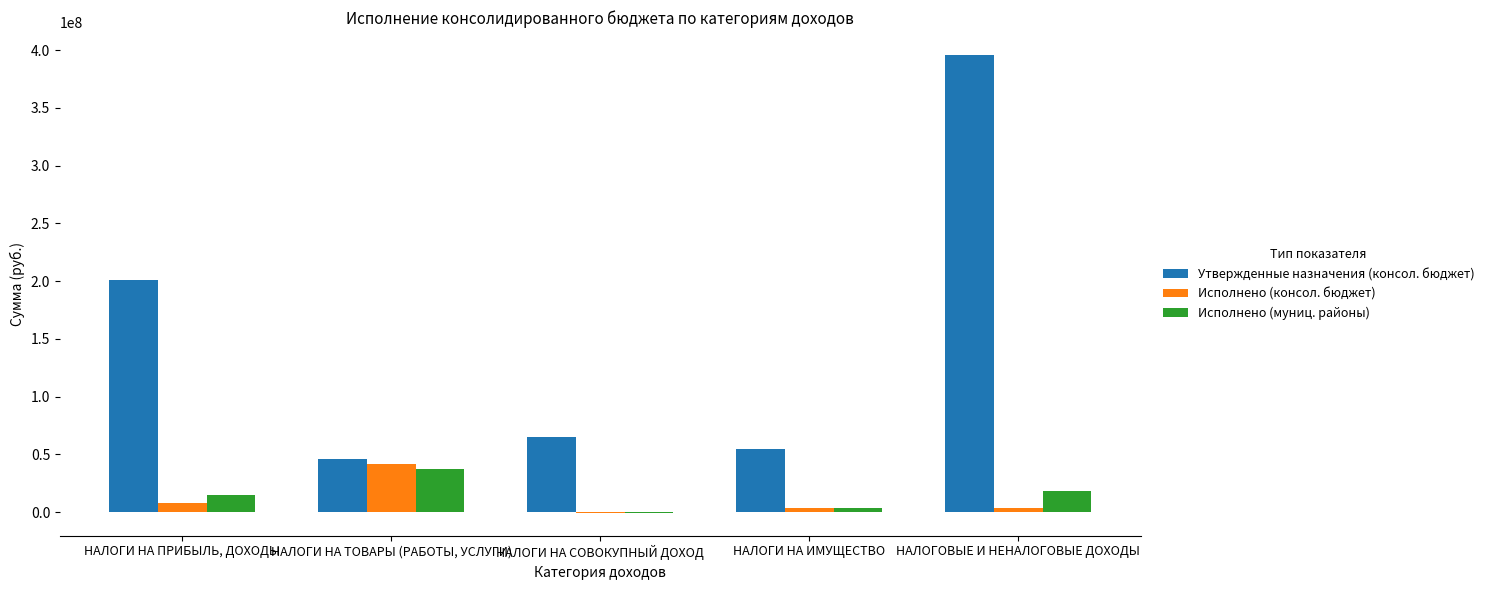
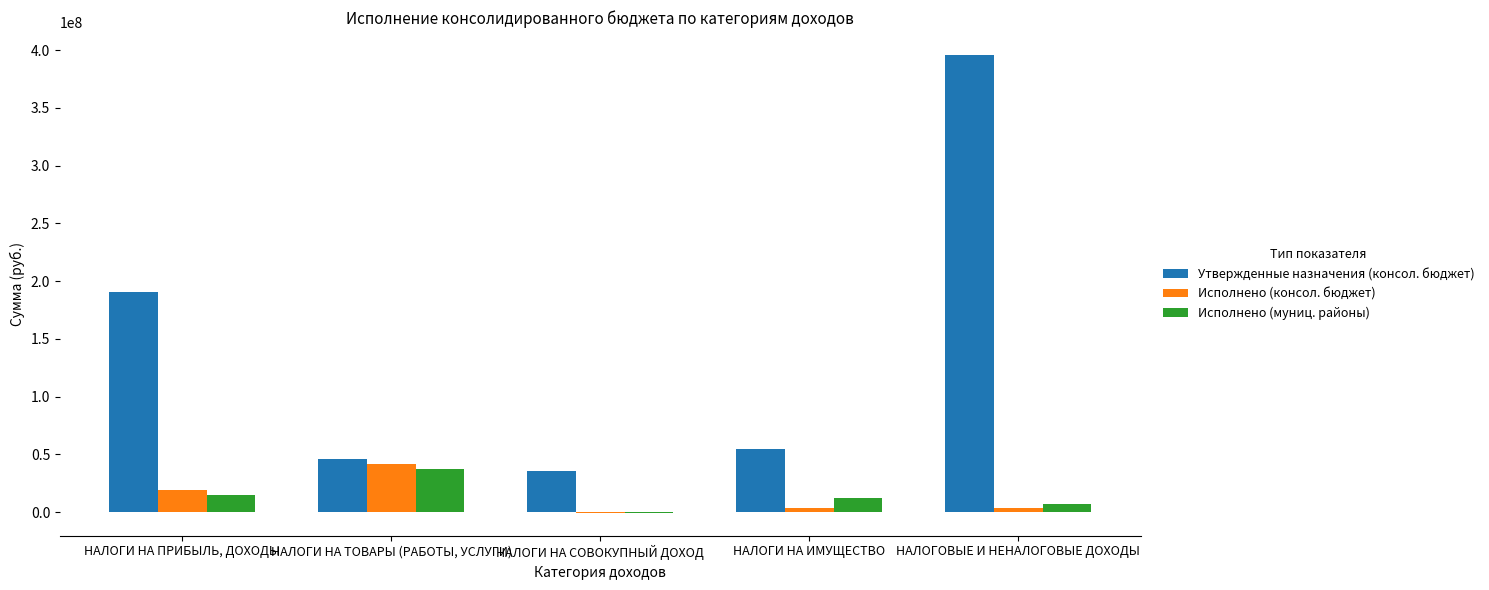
Утвержденные назначения (консол. бюджет), НАЛОГИ НА ПРИБЫЛЬ, ДОХОДЫ: 201000000 -> 190000000
Исполнено (консол. бюджет), НАЛОГИ НА ПРИБЫЛЬ, ДОХОДЫ: 8000000 -> 19000000
Утвержденные назначения (консол. бюджет), НАЛОГИ НА СОВОКУПНЫЙ ДОХОД: 65000000 -> 35000000
Исполнено (муниц. районы), НАЛОГИ НА ИМУЩЕСТВО: 4000000 -> 12000000
Исполнено (муниц. районы), НАЛОГОВЫЕ И НЕНАЛОГОВЫЕ ДОХОДЫ: 18000000 -> 7000000
